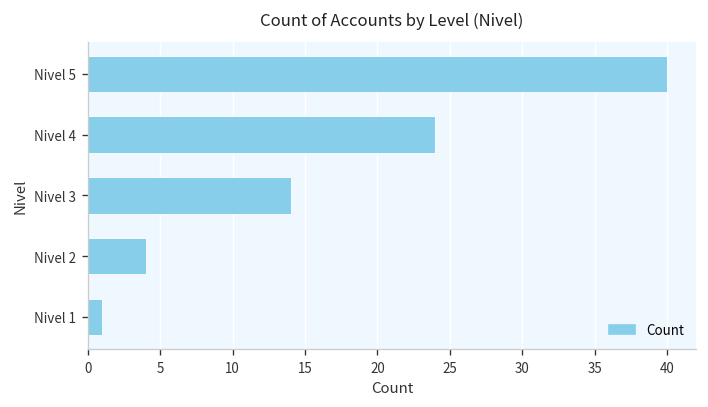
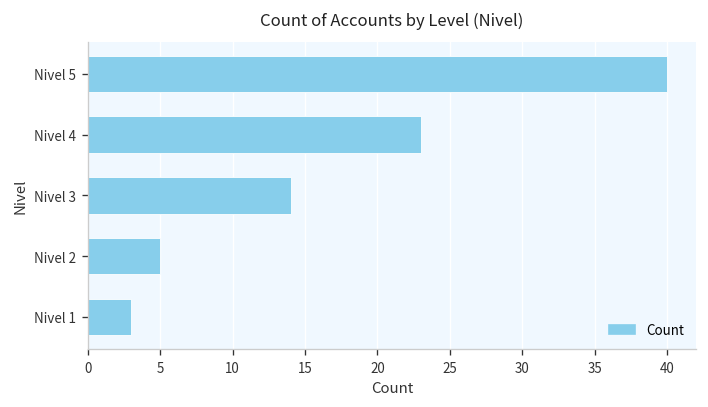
Nivel 4: 24 -> 23
Nivel 2: 4 -> 5
Nivel 1: 1 -> 3
